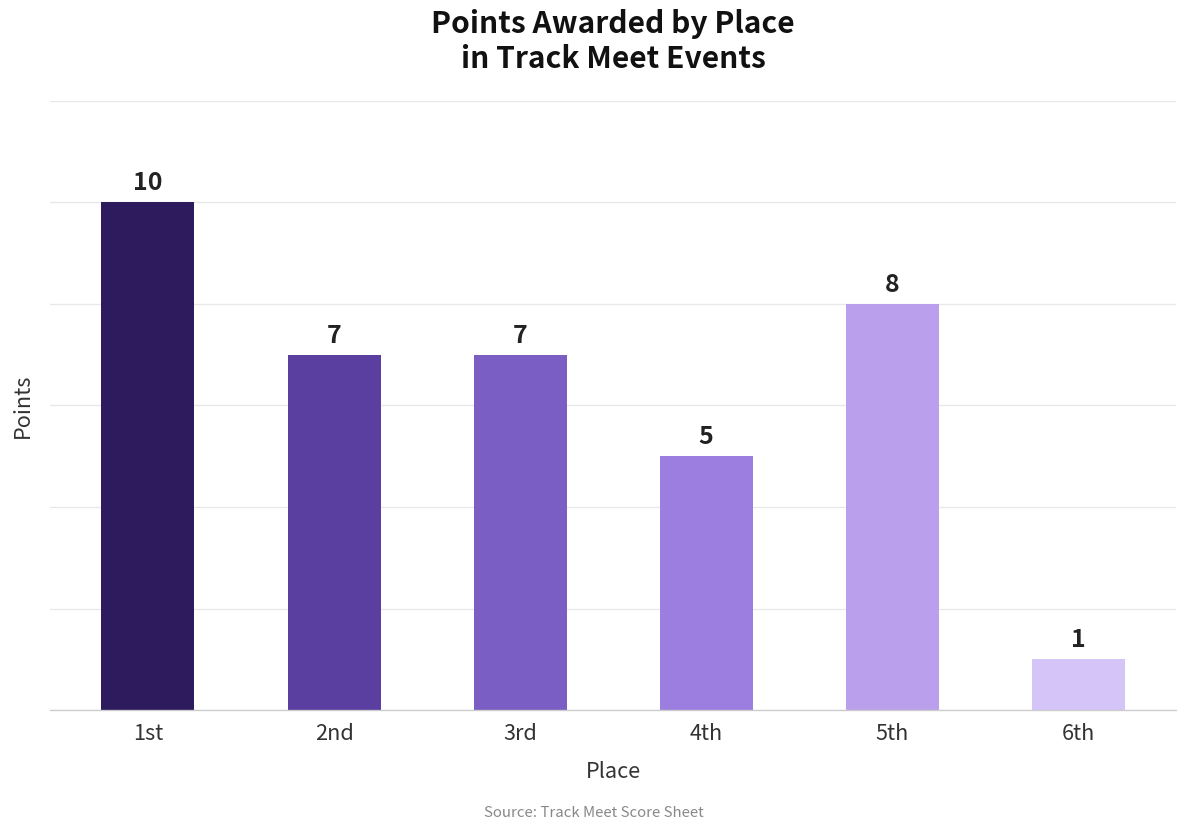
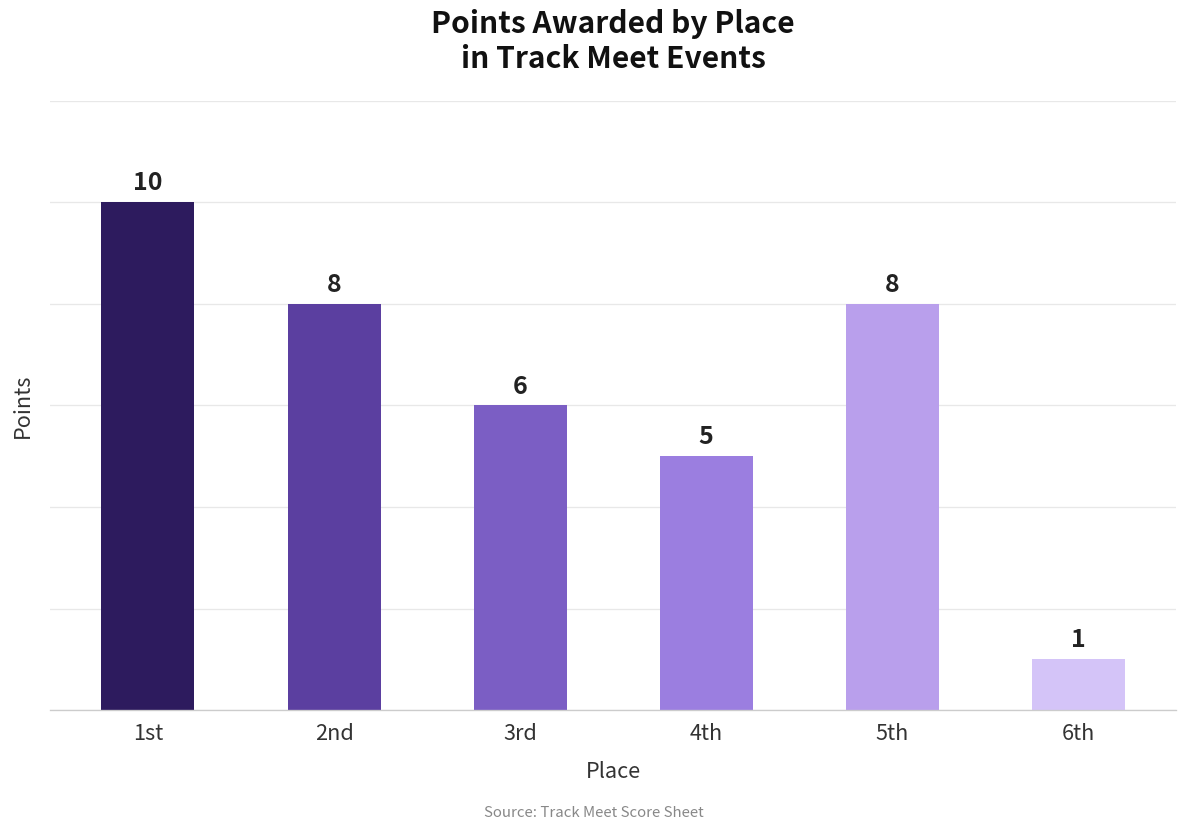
2nd: 7 -> 8
3rd: 7 -> 6
